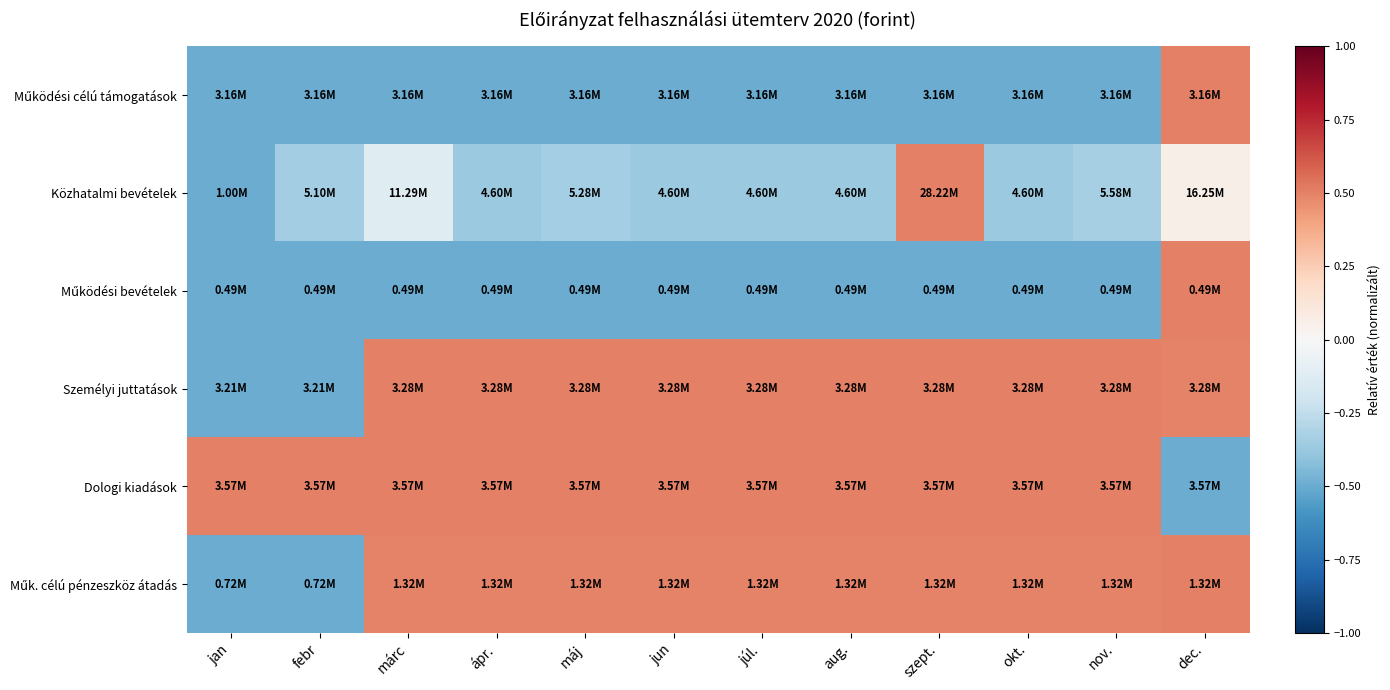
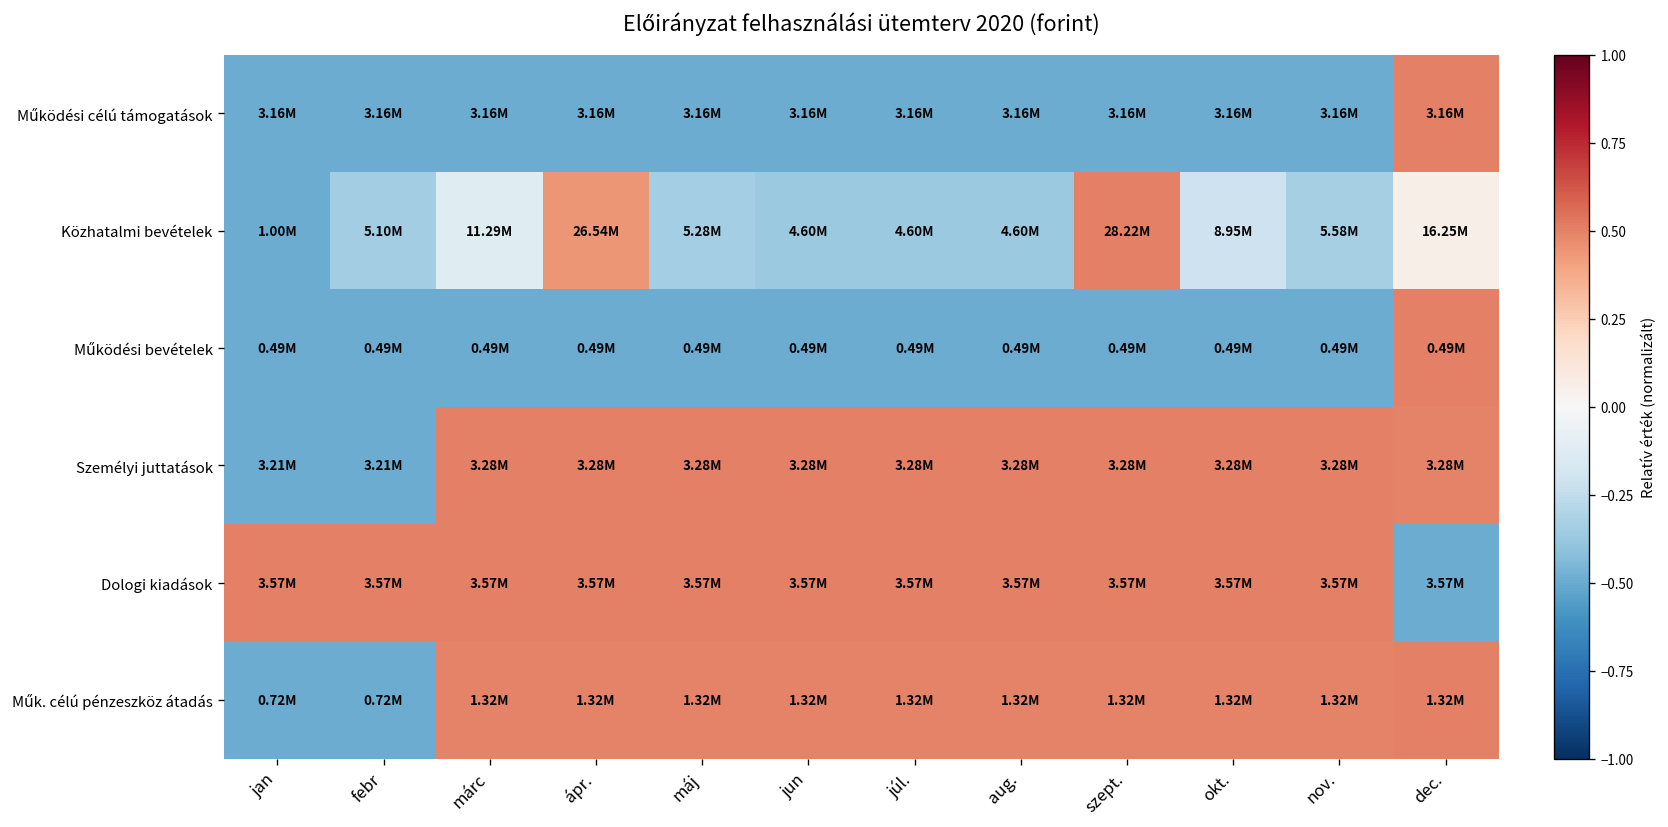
Közhatalmi bevételek, ápr.: 4.60M -> 26.54M
Közhatalmi bevételek, okt.: 4.60M -> 8.95M
